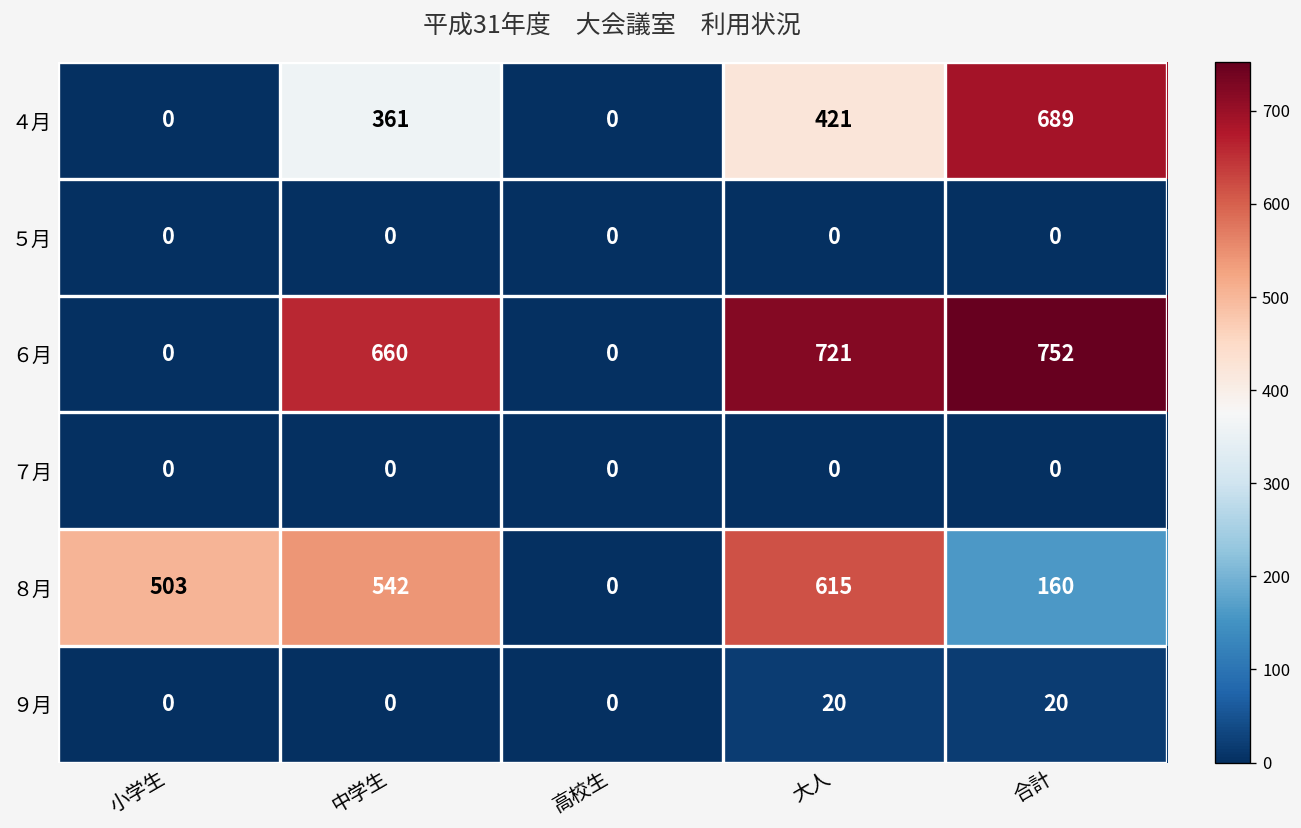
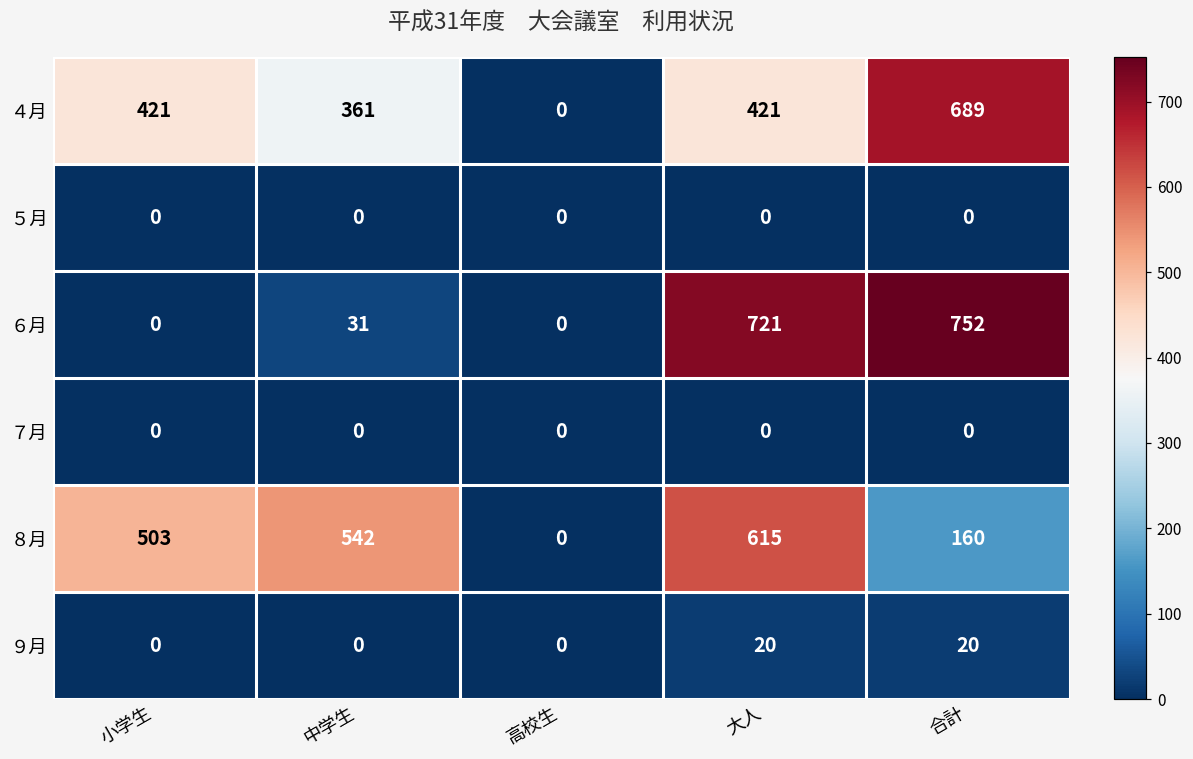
４月, 小学生: 0 -> 421
６月, 中学生: 660 -> 31
